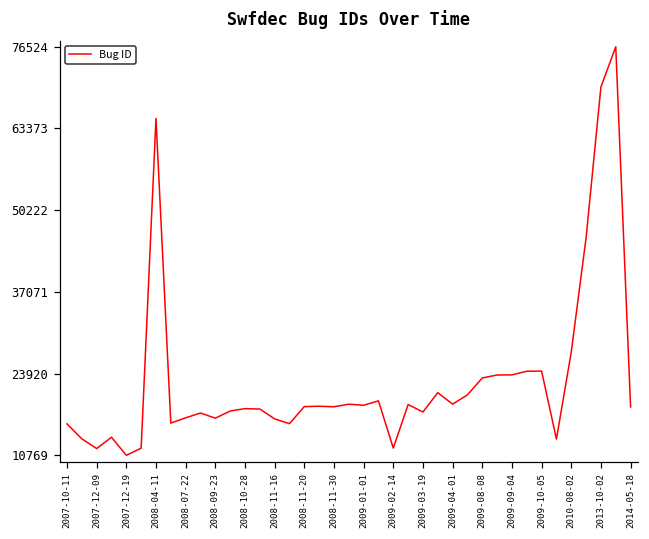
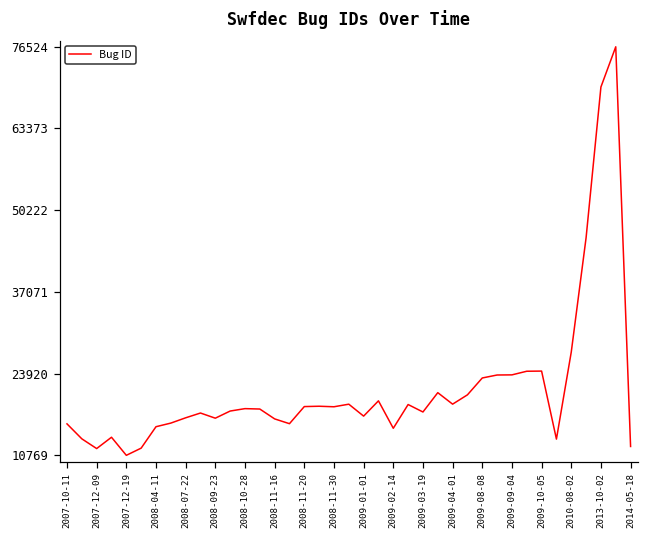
2008-04-11: 65000 -> 15000
2009-01-01: 19000 -> 17000
2009-02-14: 12000 -> 15000
2014-05-18: 19000 -> 12000
